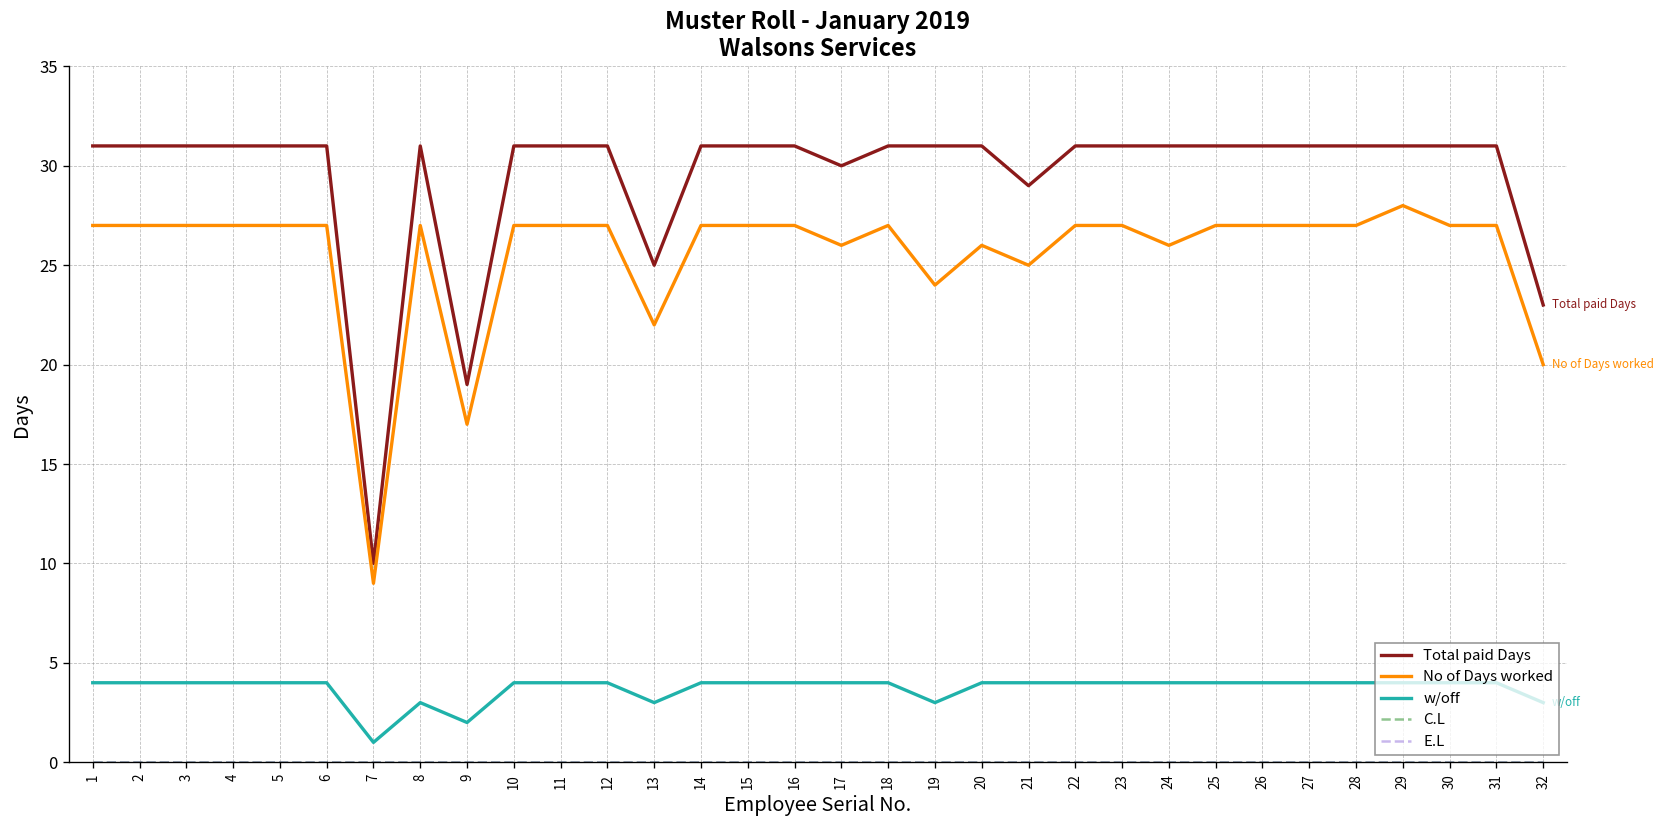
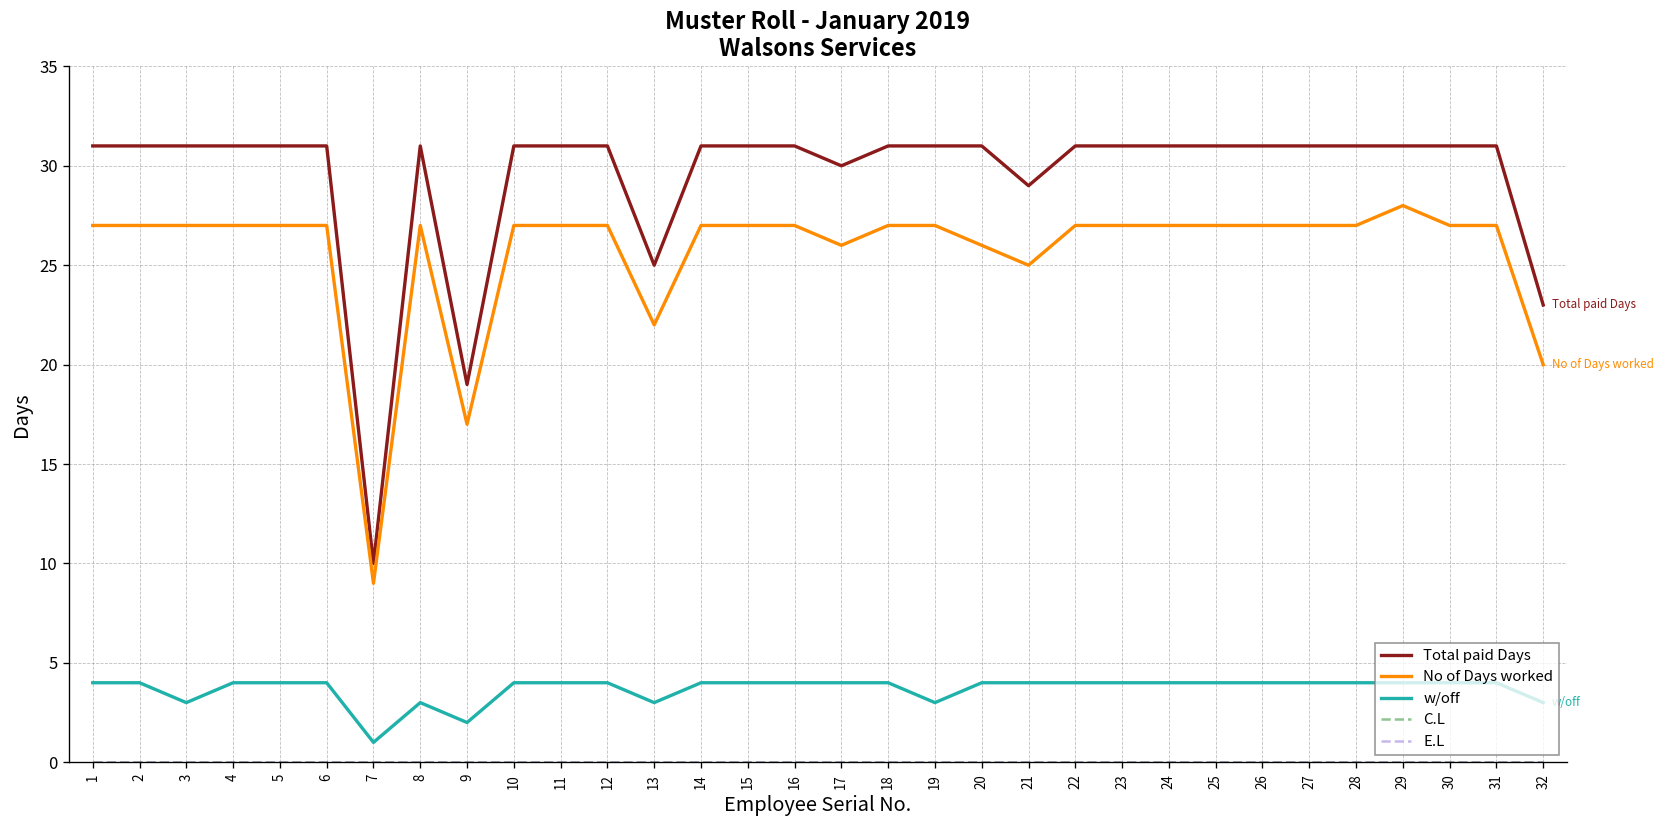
w/off, 3: 4 -> 3
No of Days worked, 19: 24 -> 27
No of Days worked, 24: 26 -> 27
